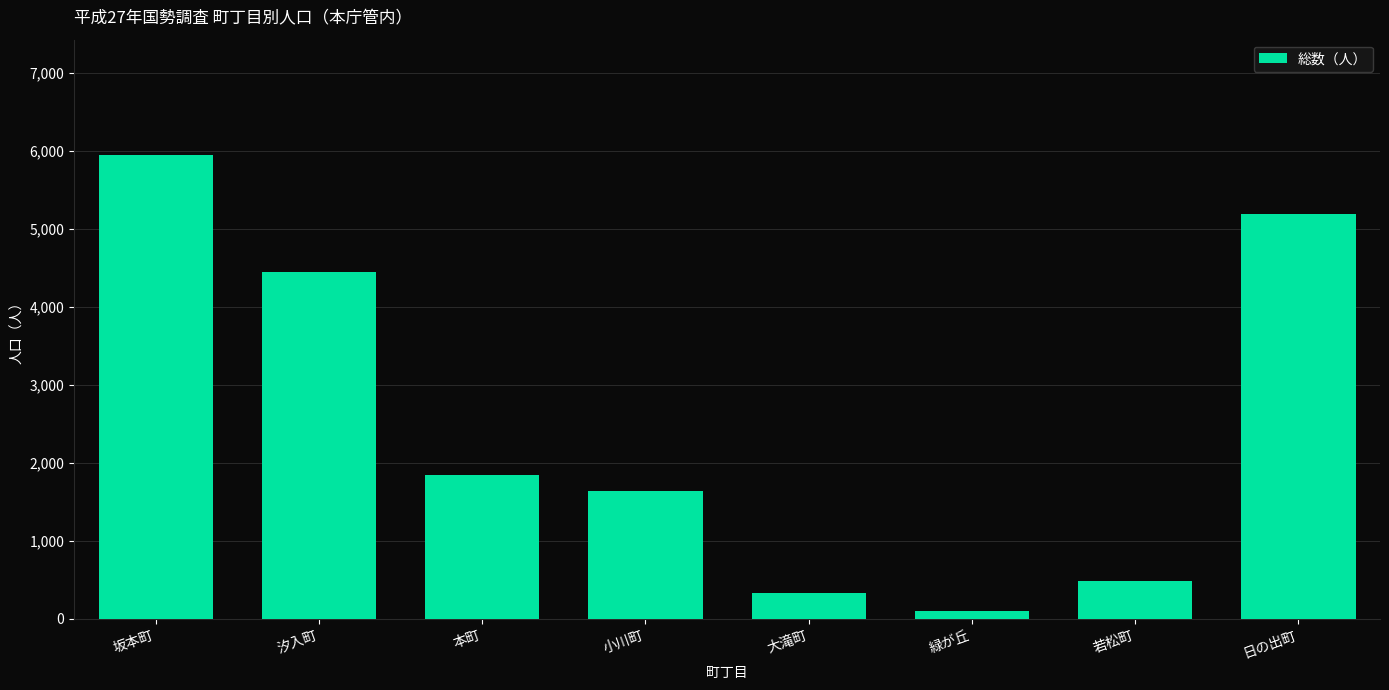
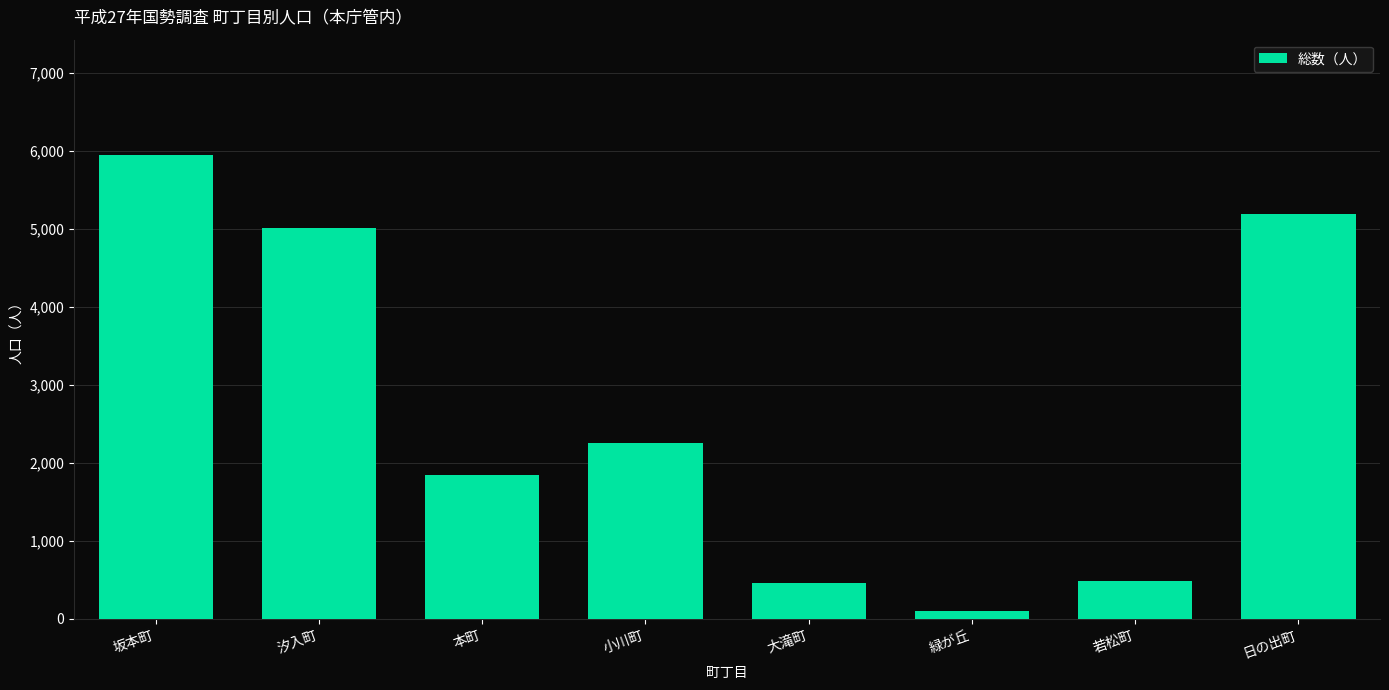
汐入町: 4,400 -> 5,000
小川町: 1,600 -> 2,200
大滝町: 300 -> 500
